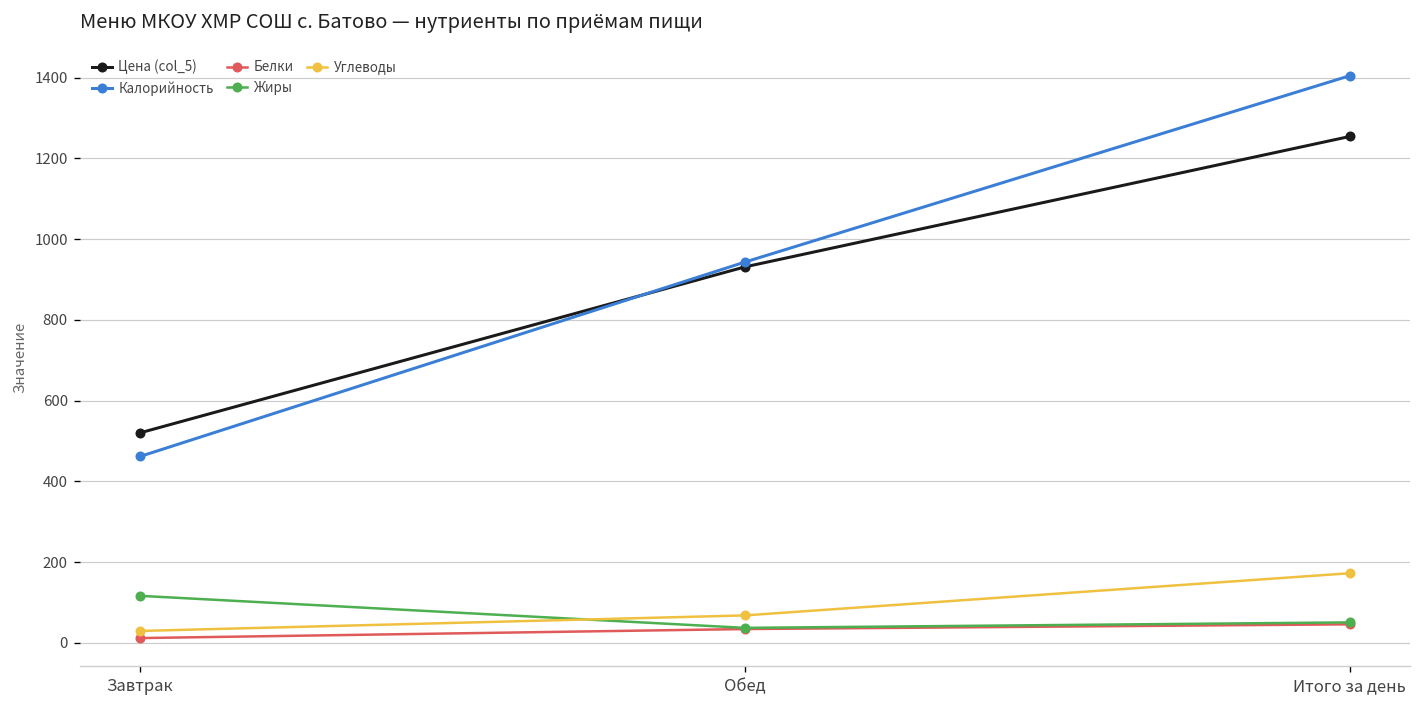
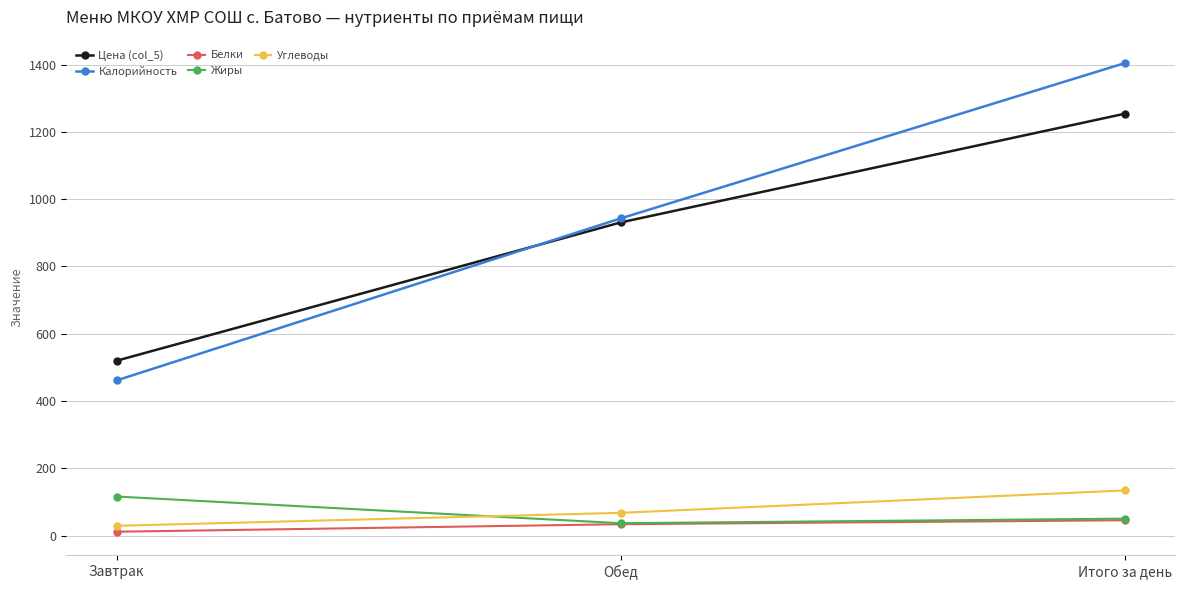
Углеводы, Итого за день: 170 -> 130
